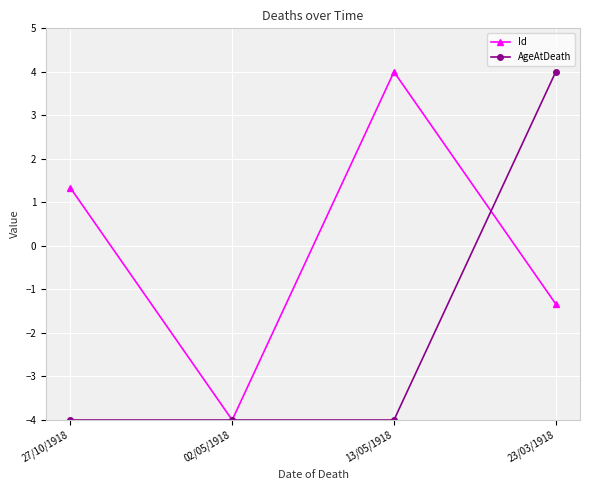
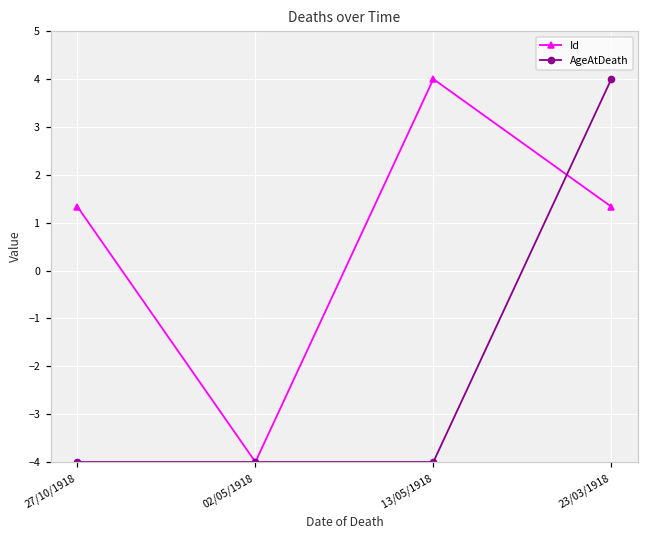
Id, 23/03/1918: -1.3 -> 1.3
